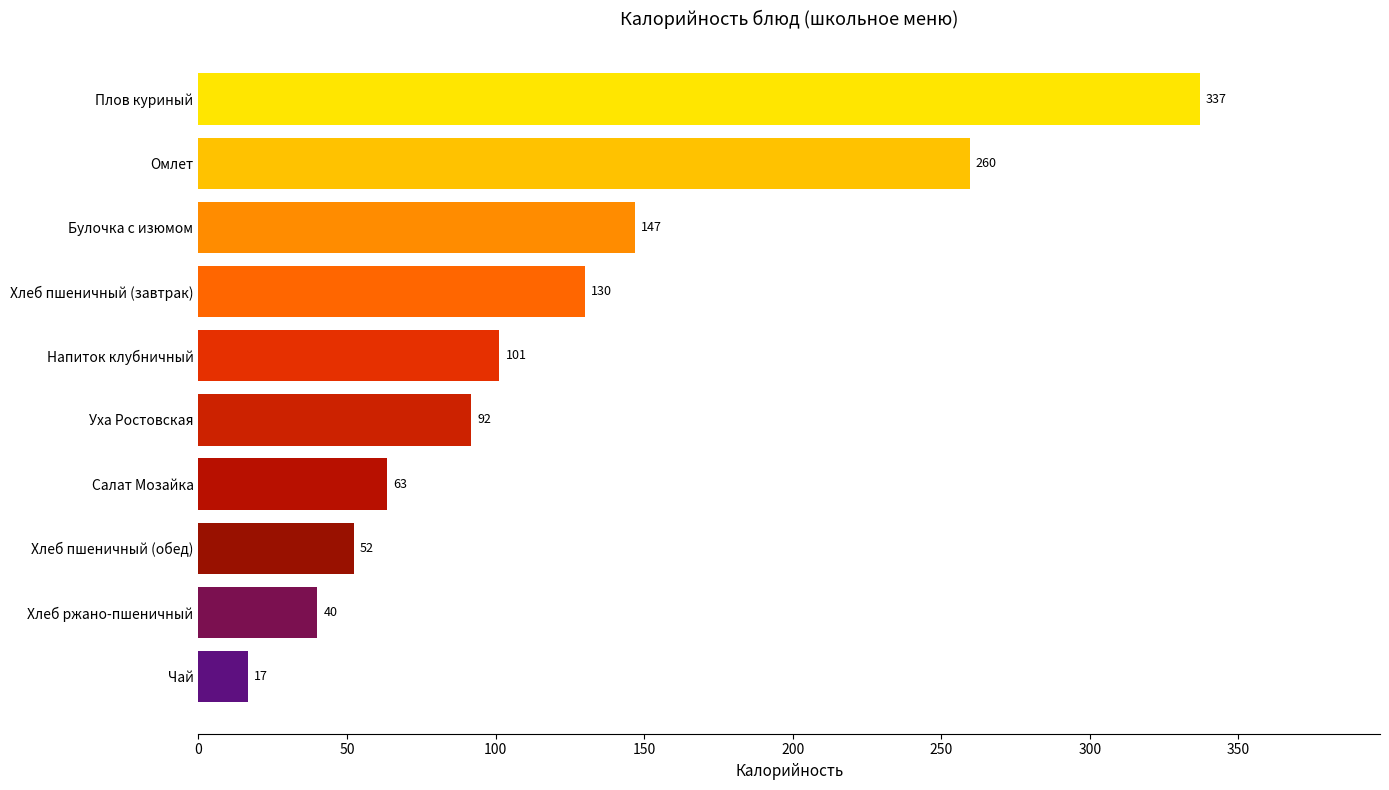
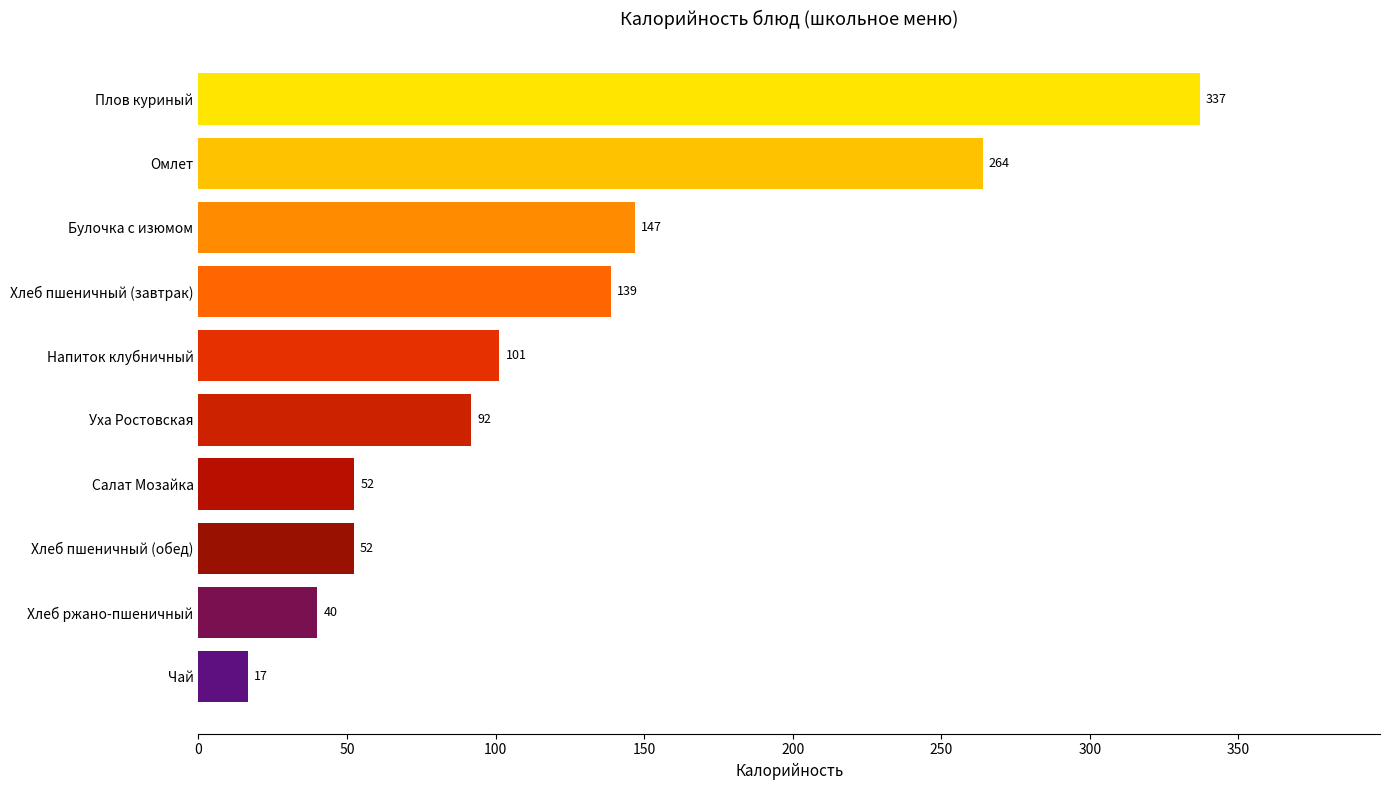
Омлет: 260 -> 264
Хлеб пшеничный (завтрак): 130 -> 139
Салат Мозайка: 63 -> 52
